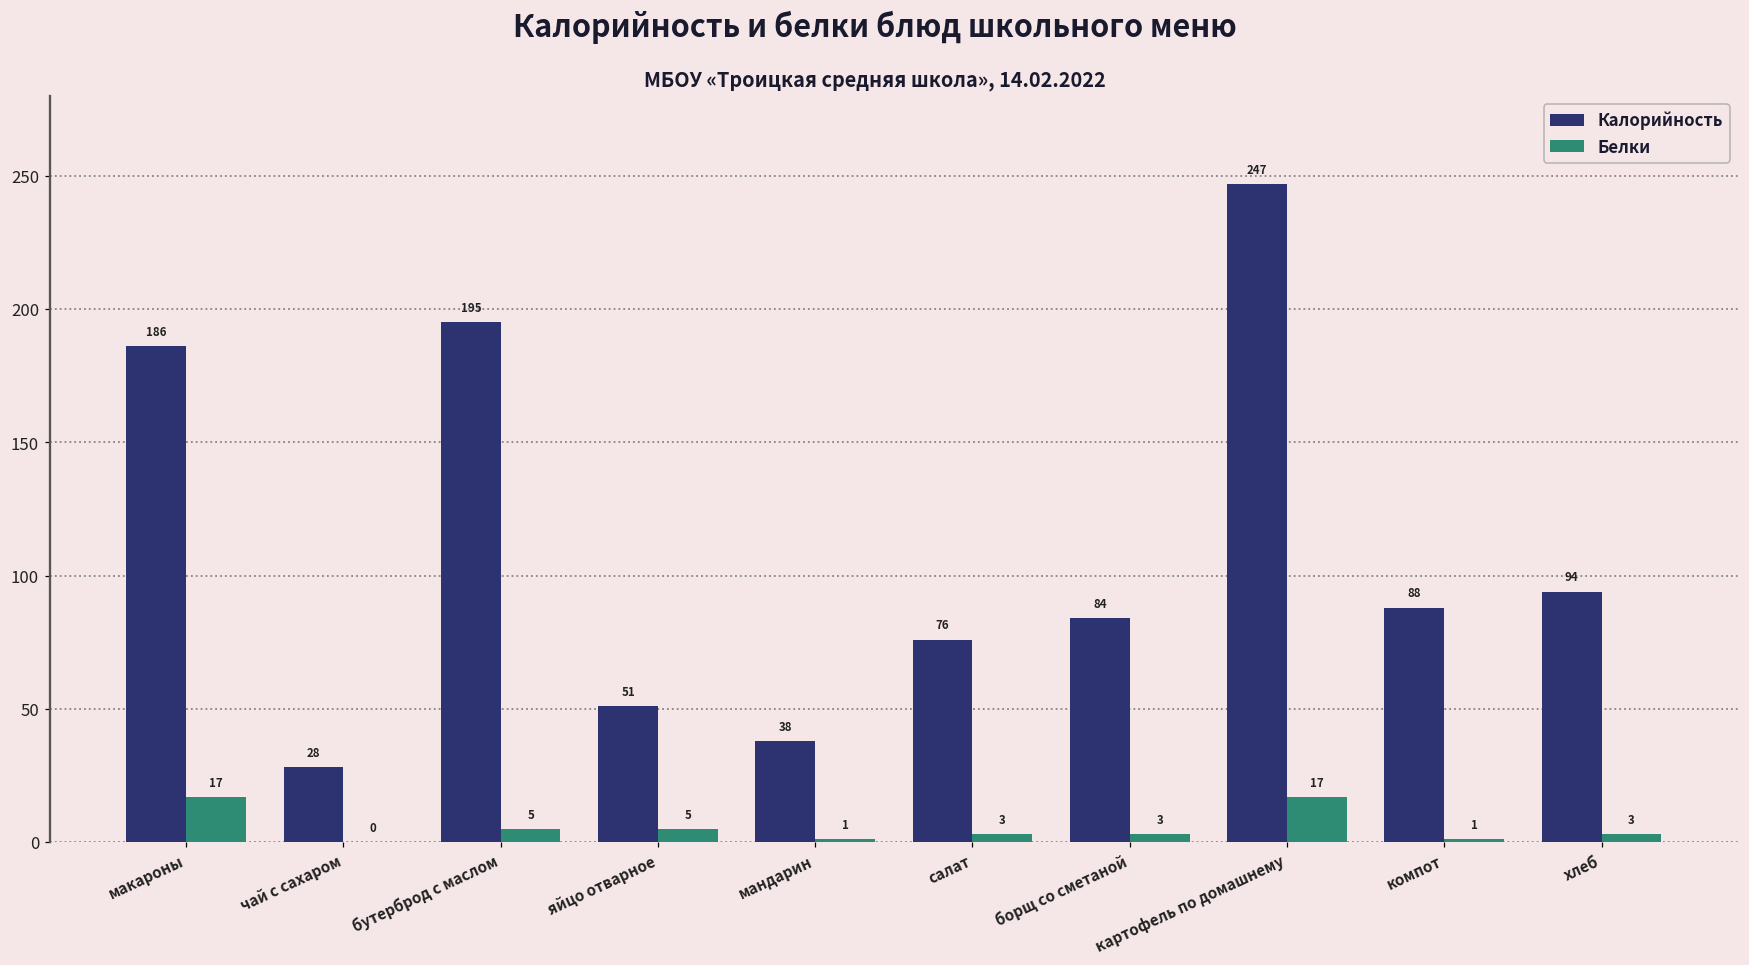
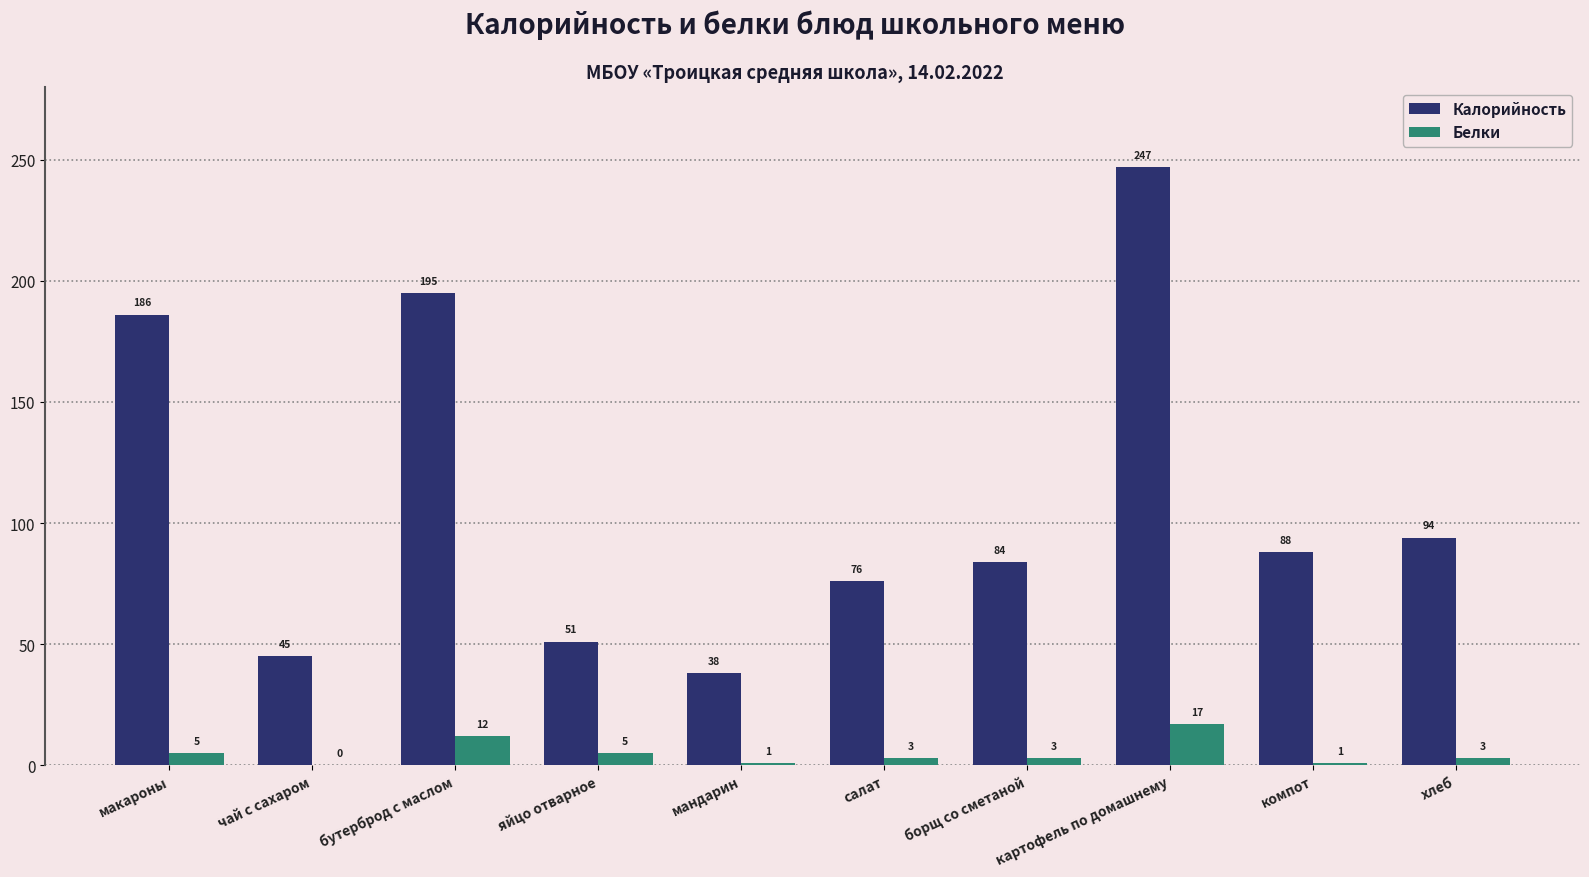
Белки, макароны: 17 -> 5
Калорийность, чай с сахаром: 28 -> 45
Белки, бутерброд с маслом: 5 -> 12
